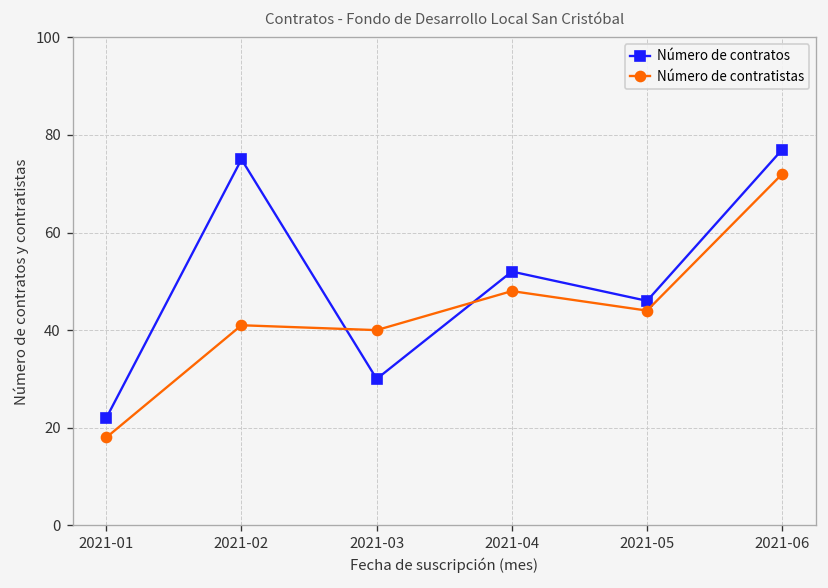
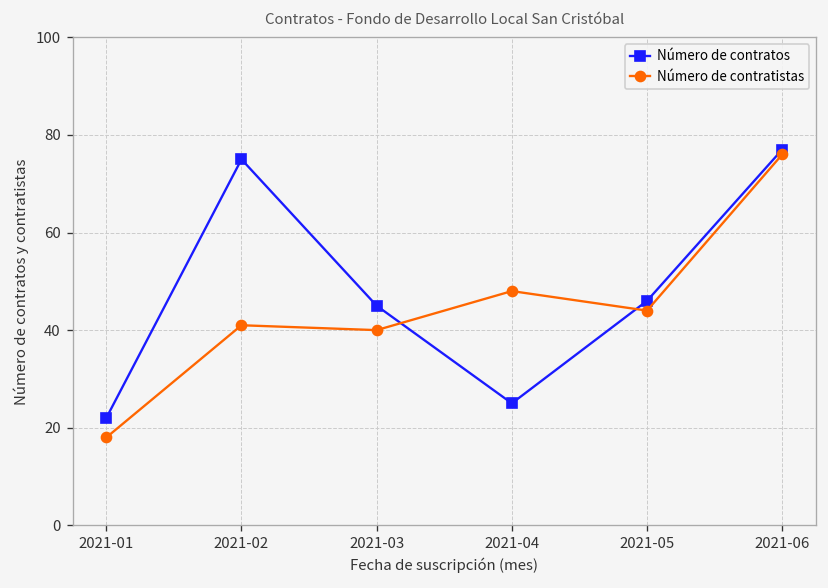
Número de contratos, 2021-03: 30 -> 45
Número de contratos, 2021-04: 52 -> 25
Número de contratistas, 2021-06: 72 -> 76
